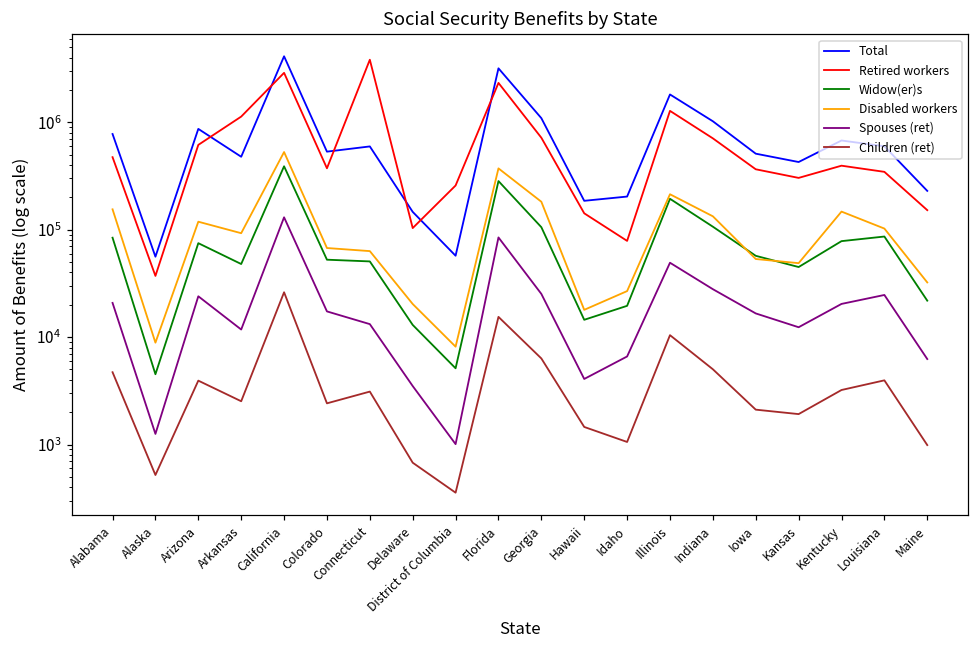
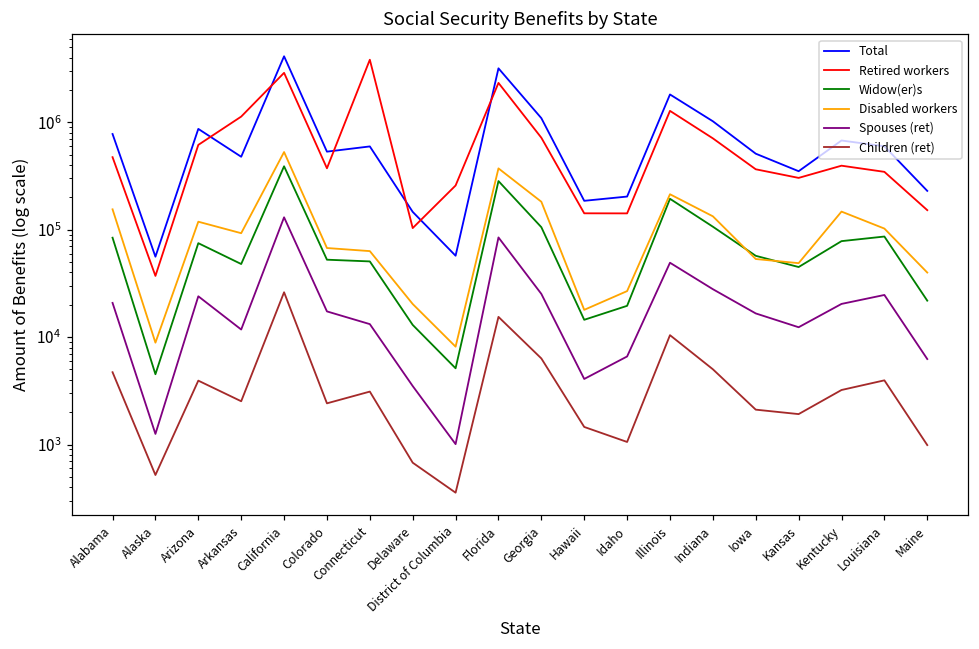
Retired workers, Idaho: 80000 -> 140000
Total, Kansas: 400000 -> 350000
Disabled workers, Maine: 32000 -> 40000
